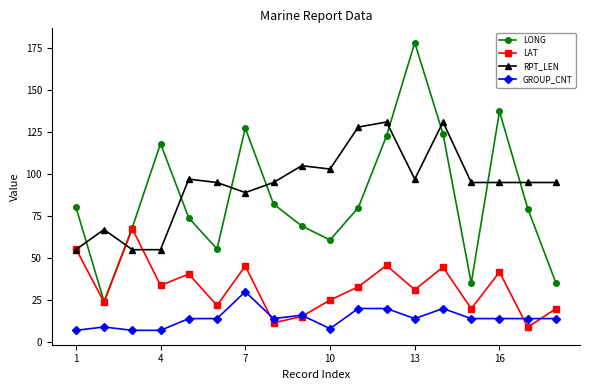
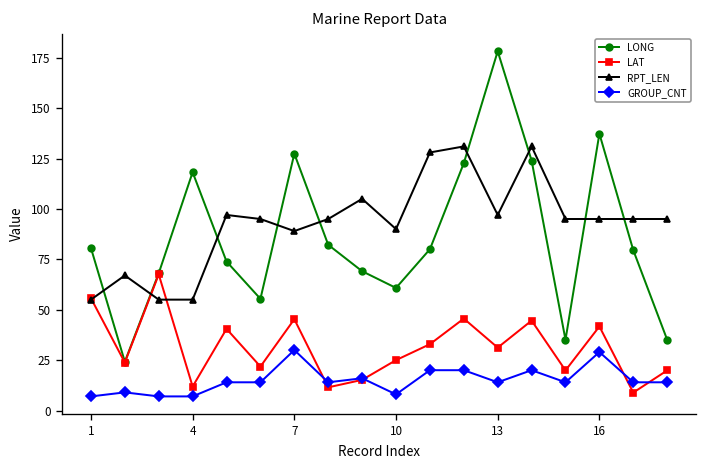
LAT, 4: 34 -> 12
RPT_LEN, 10: 103 -> 90
GROUP_CNT, 16: 14 -> 29
